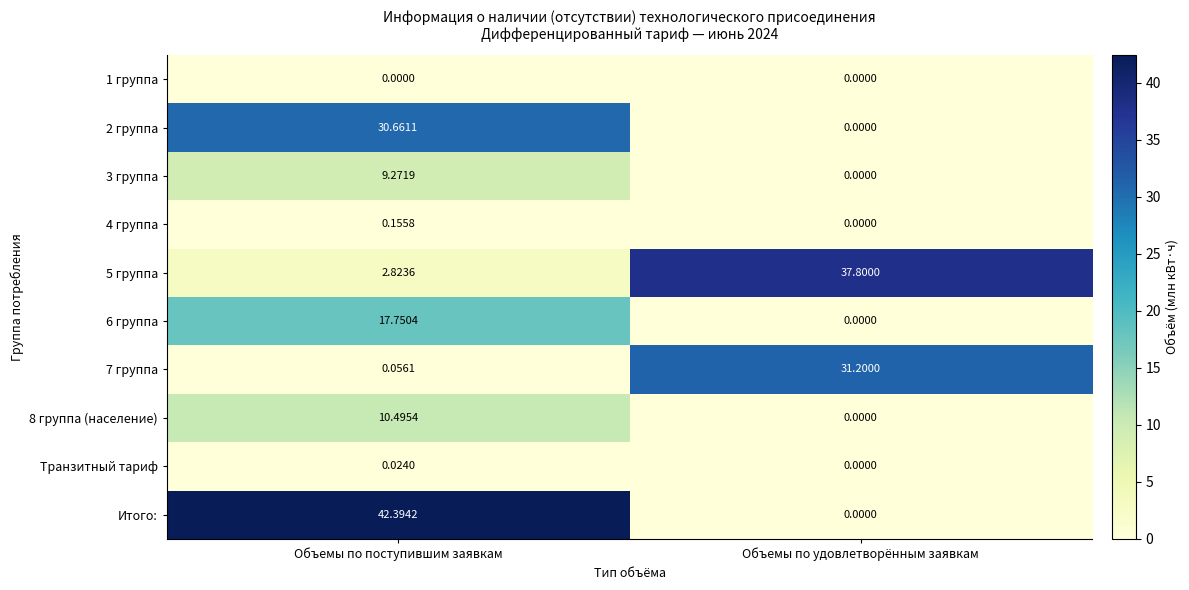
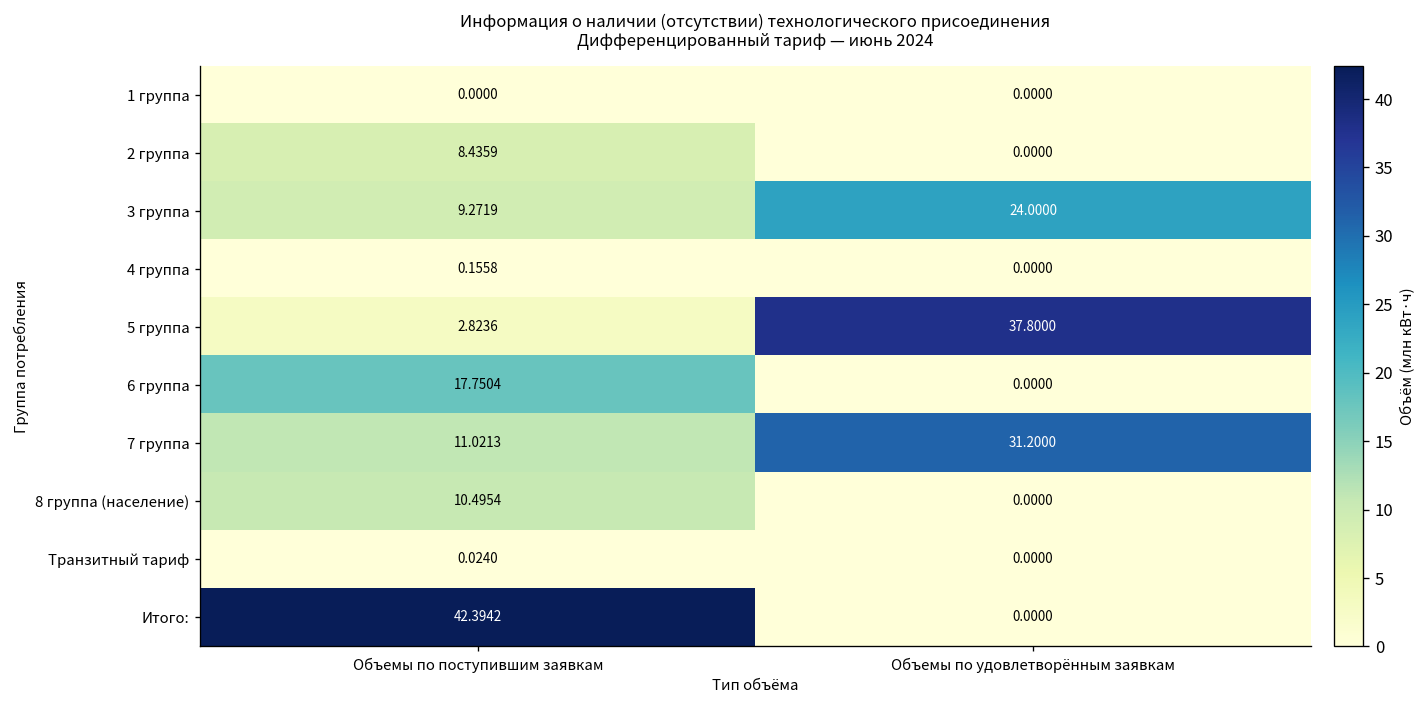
2 группа, Объемы по поступившим заявкам: 30.6611 -> 8.4359
3 группа, Объемы по удовлетворённым заявкам: 0.0000 -> 24.0000
7 группа, Объемы по поступившим заявкам: 0.0561 -> 11.0213
